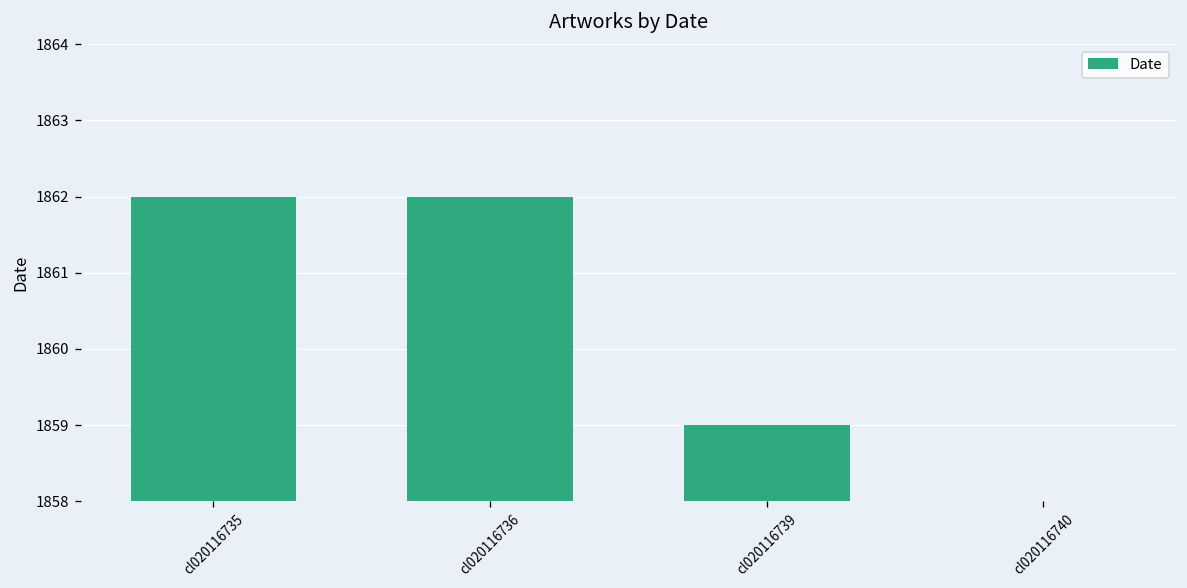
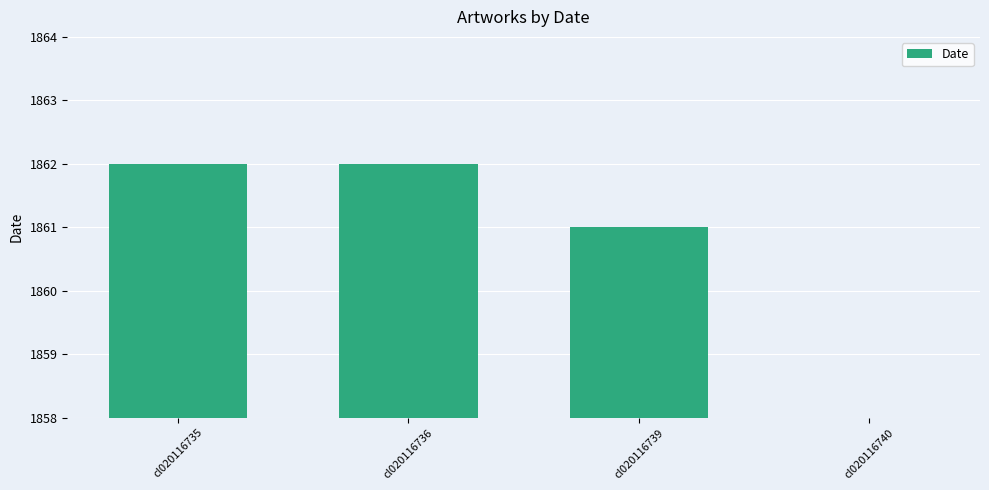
cl020116739: 1859 -> 1861
